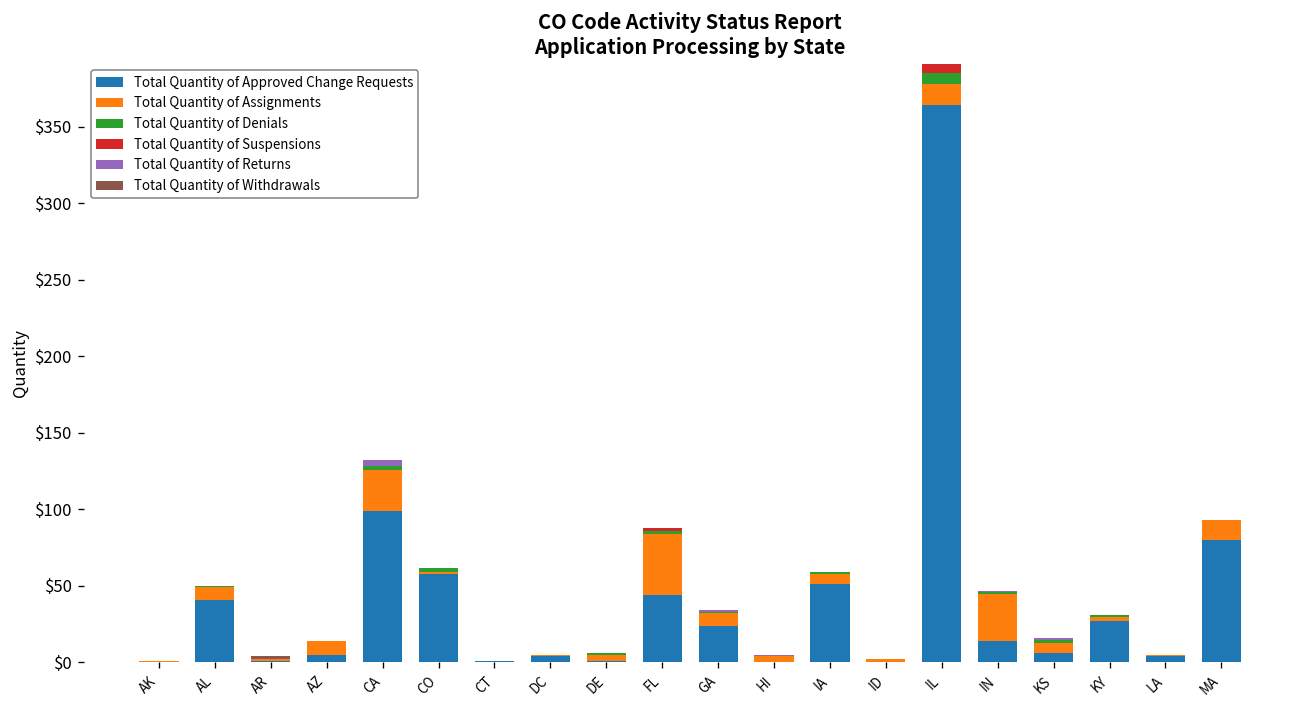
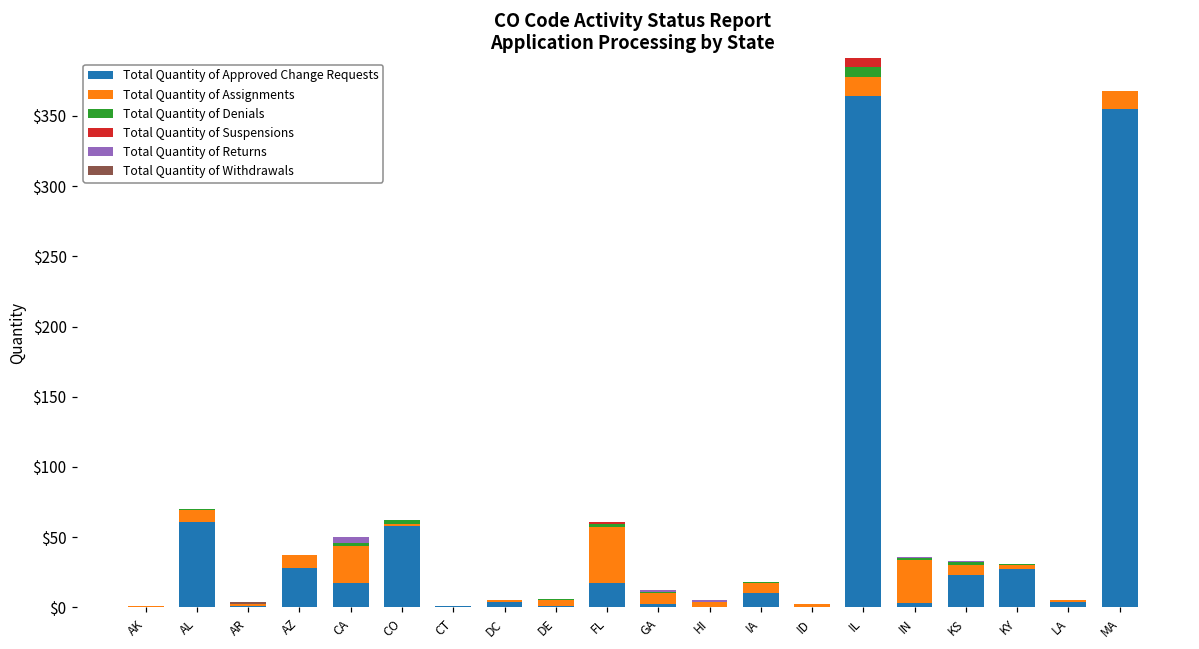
Total Quantity of Approved Change Requests, AL: $41 -> $61
Total Quantity of Approved Change Requests, AZ: $5 -> $28
Total Quantity of Approved Change Requests, CA: $99 -> $17
Total Quantity of Approved Change Requests, FL: $44 -> $17
Total Quantity of Approved Change Requests, GA: $24 -> $2
Total Quantity of Approved Change Requests, IA: $51 -> $10
Total Quantity of Approved Change Requests, IN: $14 -> $3
Total Quantity of Approved Change Requests, KS: $6 -> $23
Total Quantity of Approved Change Requests, MA: $80 -> $355
